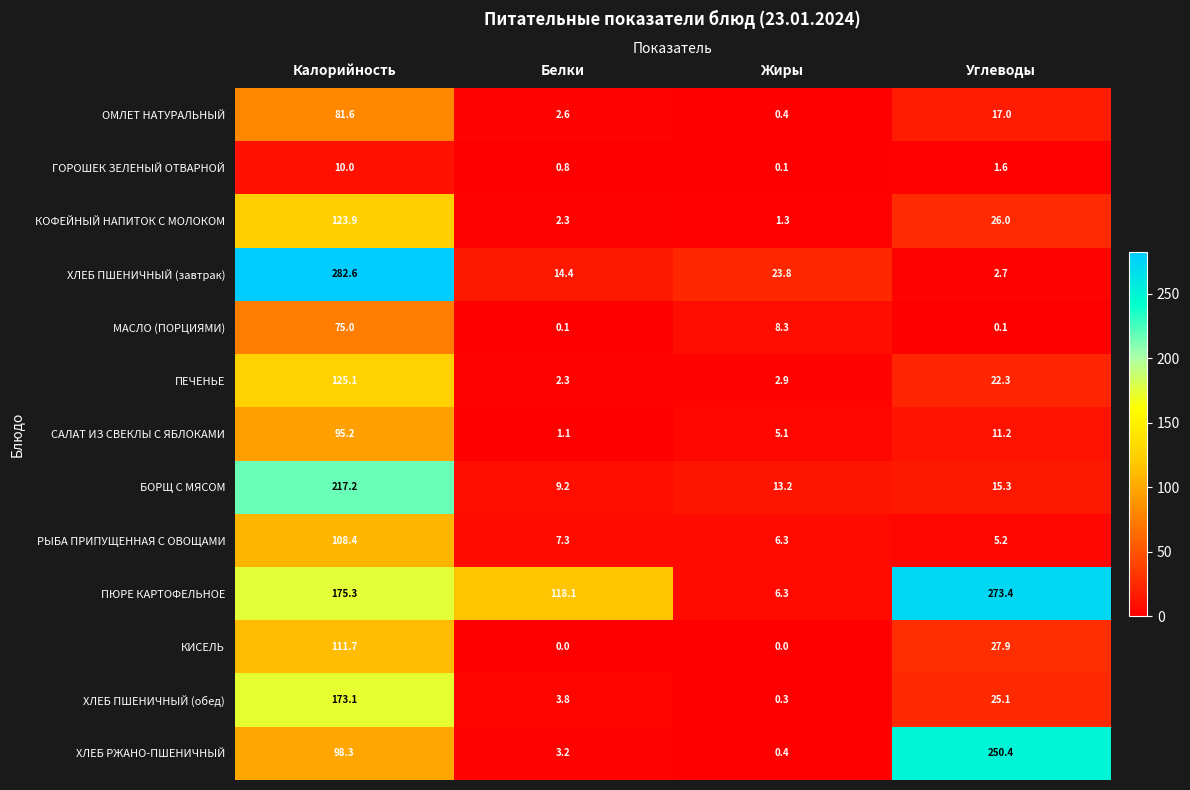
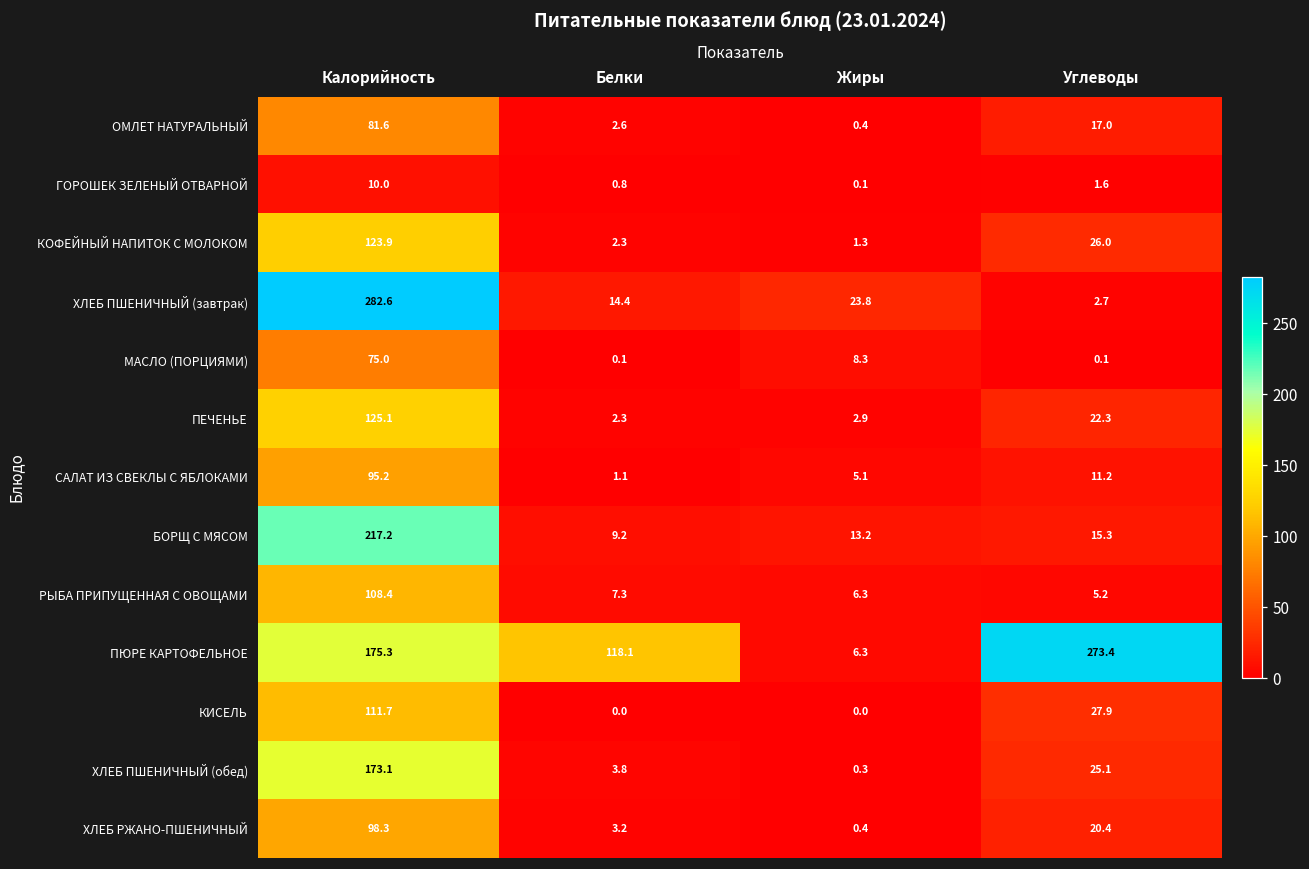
ХЛЕБ РЖАНО-ПШЕНИЧНЫЙ, Углеводы: 250.4 -> 20.4
